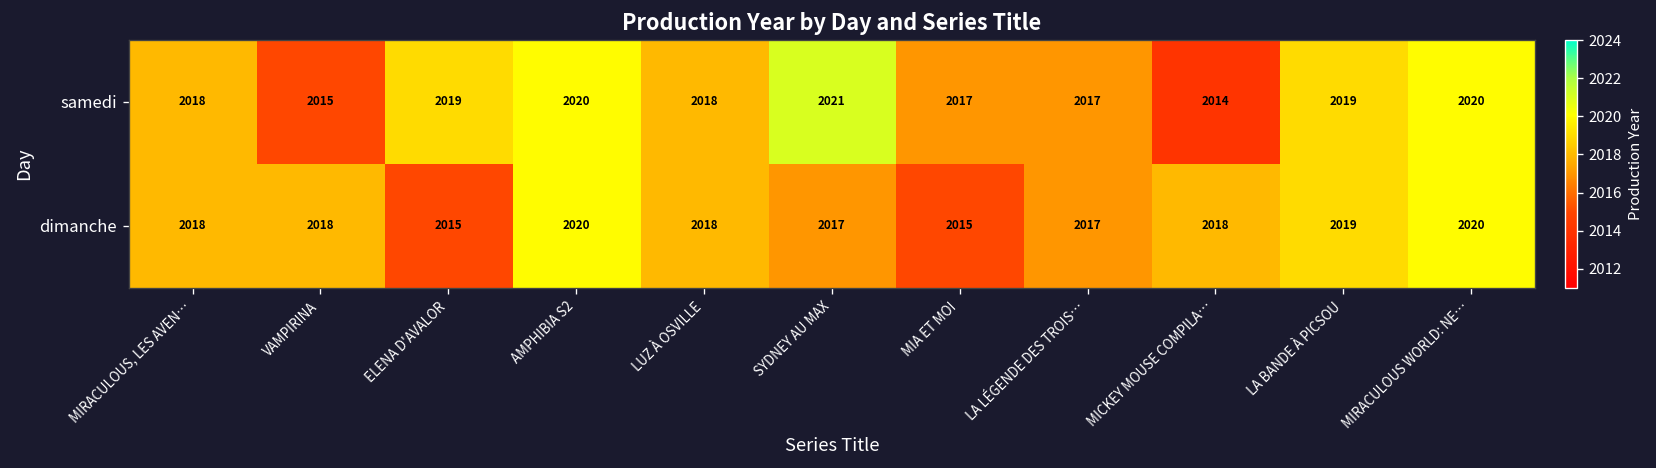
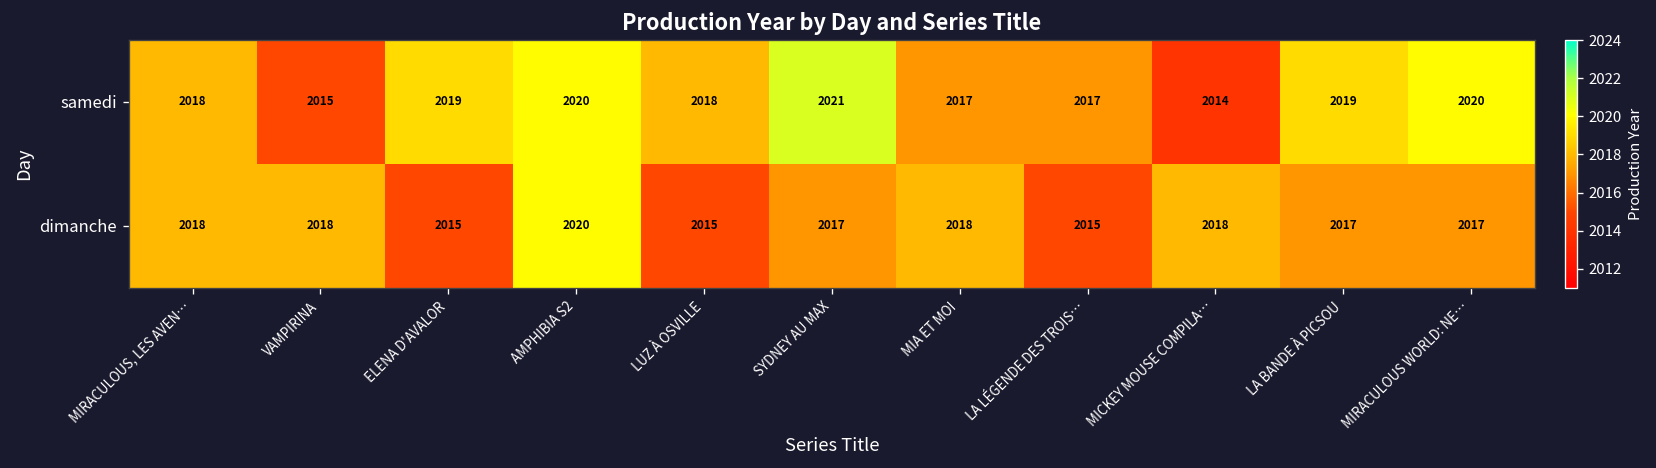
dimanche, LUZ À OSVILLE: 2018 -> 2015
dimanche, MIA ET MOI: 2015 -> 2018
dimanche, LA LÉGENDE DES TROIS…: 2017 -> 2015
dimanche, LA BANDE À PICSOU: 2019 -> 2017
dimanche, MIRACULOUS WORLD: NE…: 2020 -> 2017
